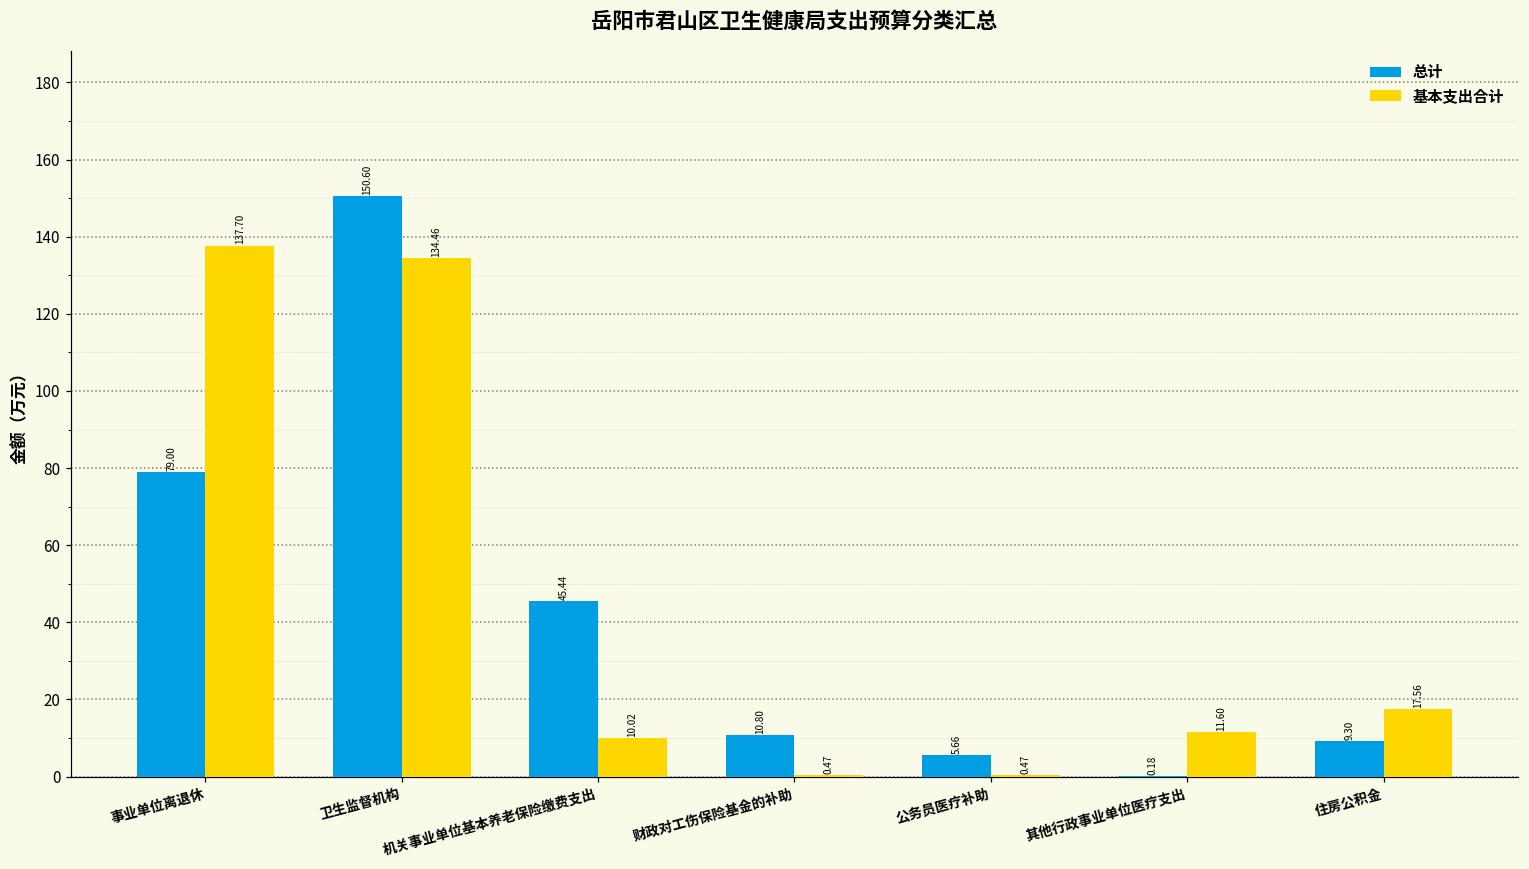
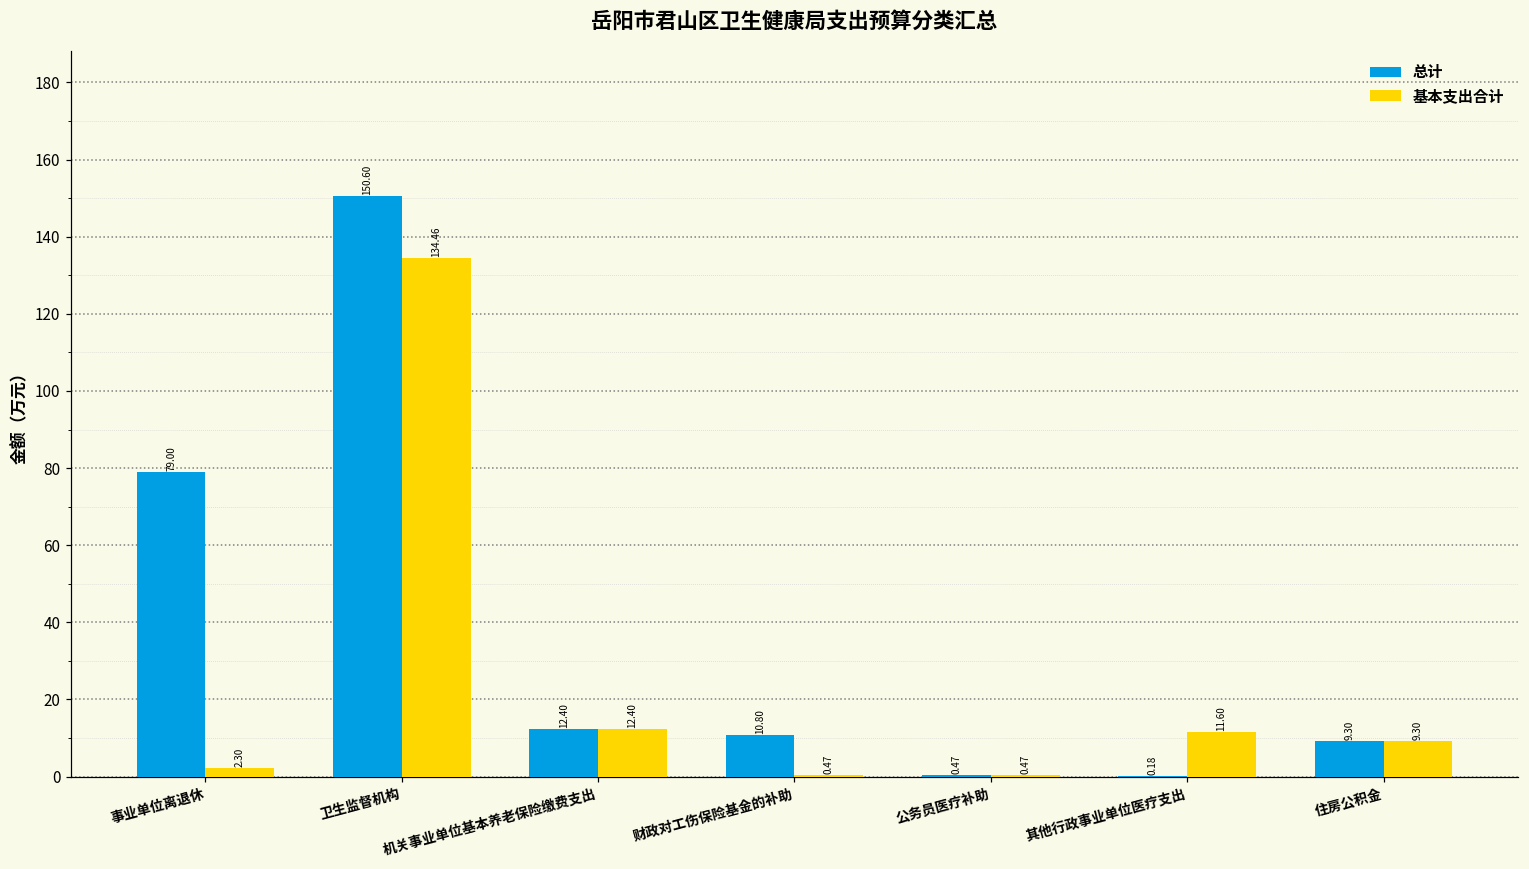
基本支出合计, 事业单位离退休: 137.70 -> 2.30
总计, 机关事业单位基本养老保险缴费支出: 45.44 -> 12.40
基本支出合计, 机关事业单位基本养老保险缴费支出: 10.02 -> 12.40
总计, 公务员医疗补助: 5.66 -> 0.47
基本支出合计, 住房公积金: 17.56 -> 9.30
